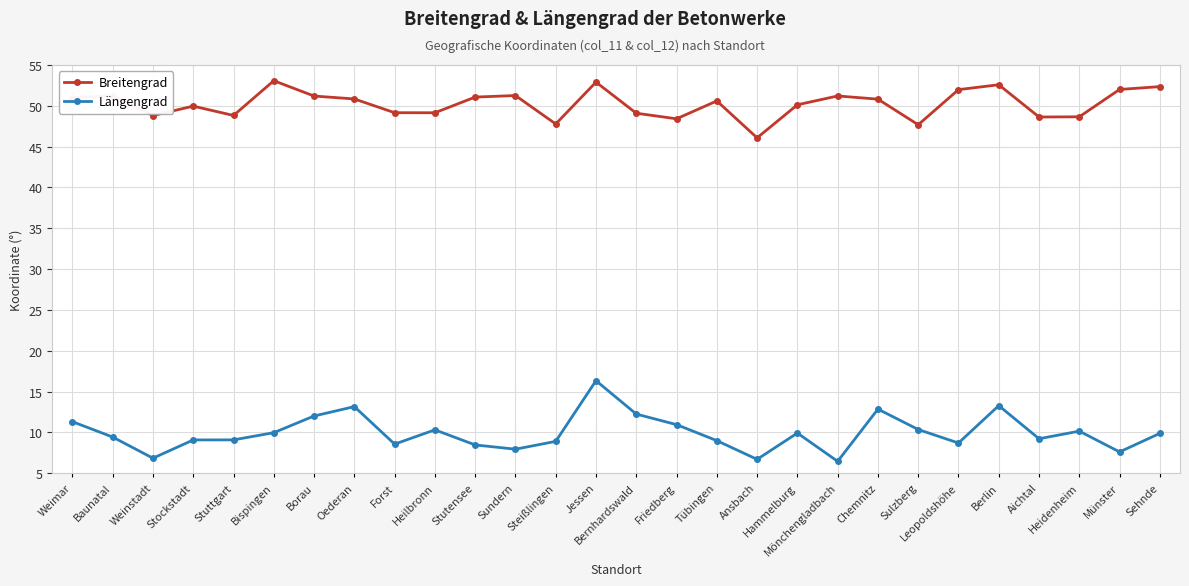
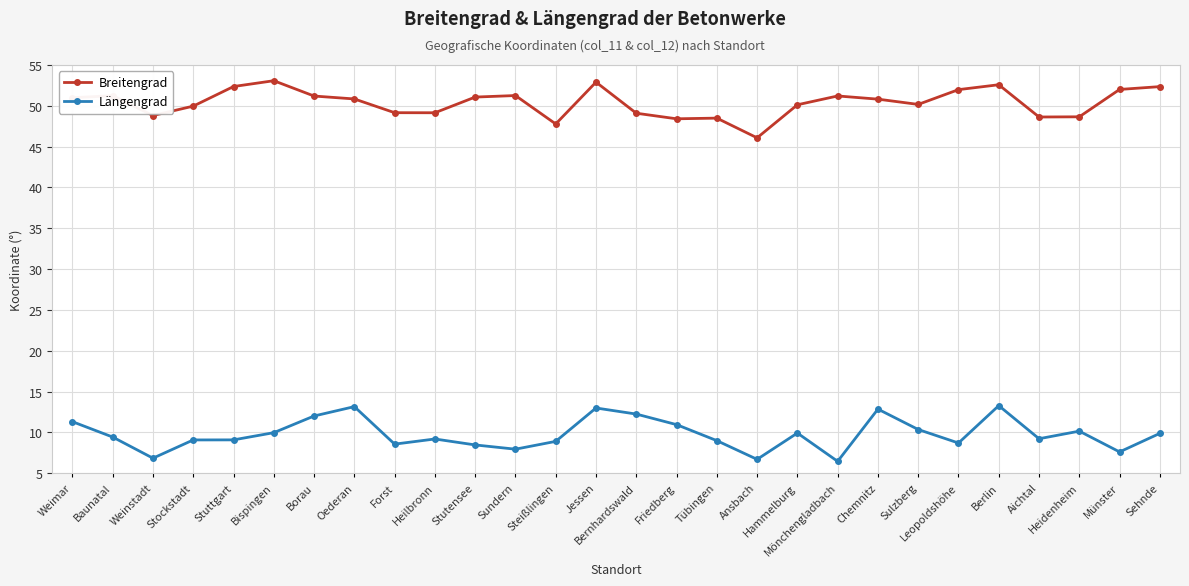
Breitengrad, Stuttgart: 49 -> 52
Längengrad, Heilbronn: 10 -> 9
Längengrad, Jessen: 16 -> 13
Breitengrad, Tübingen: 51 -> 48
Breitengrad, Sulzberg: 48 -> 50
